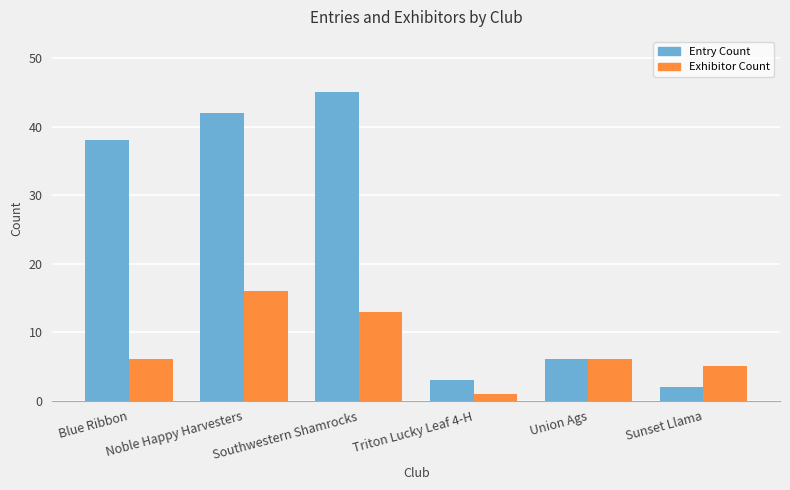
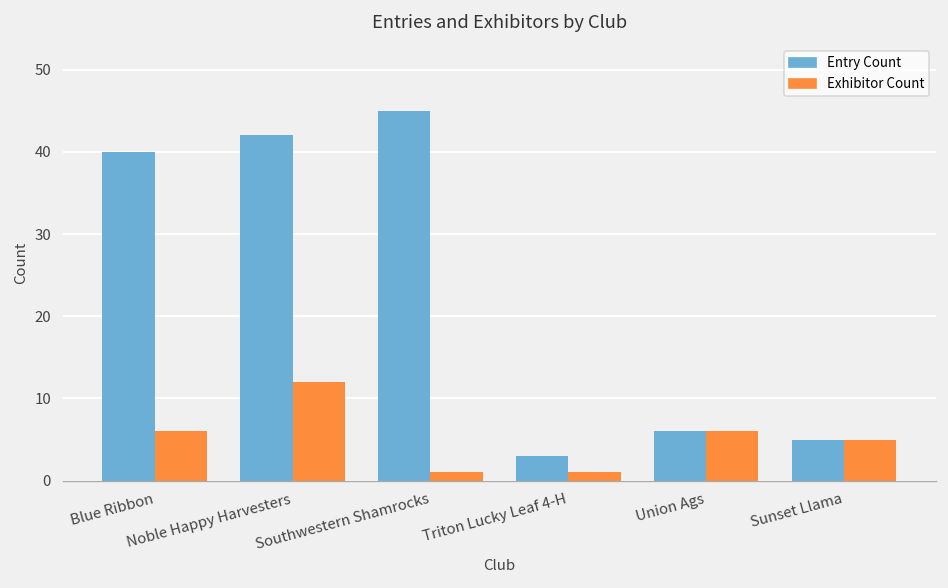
Entry Count, Blue Ribbon: 38 -> 40
Exhibitor Count, Noble Happy Harvesters: 16 -> 12
Exhibitor Count, Southwestern Shamrocks: 13 -> 1
Entry Count, Sunset Llama: 2 -> 5
